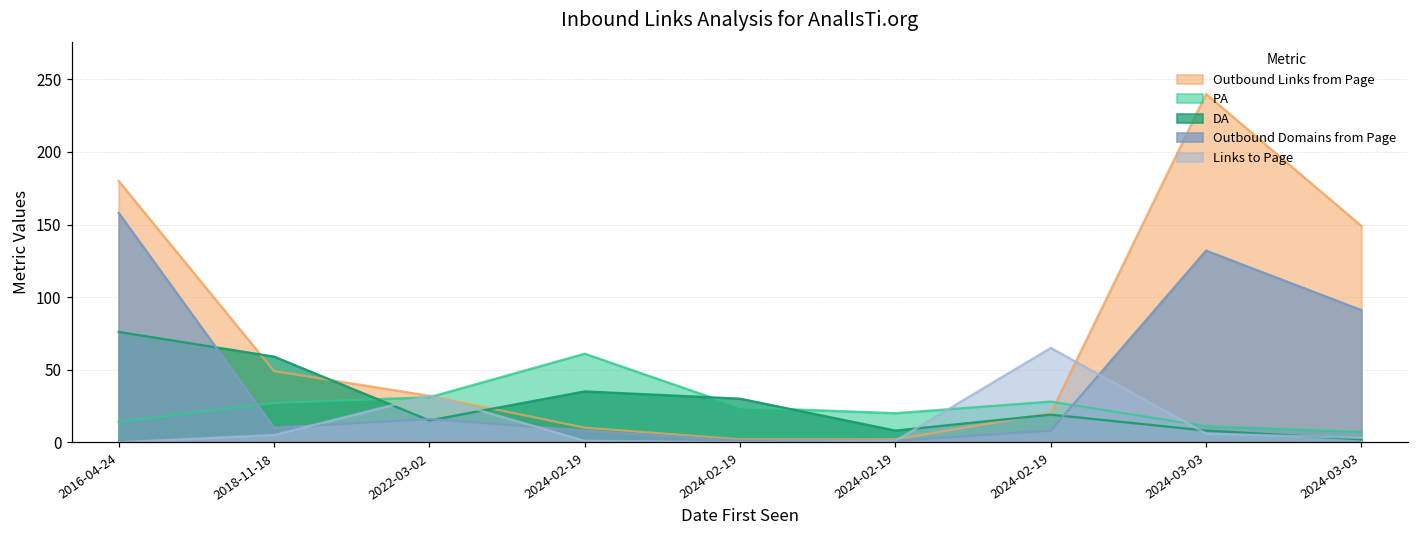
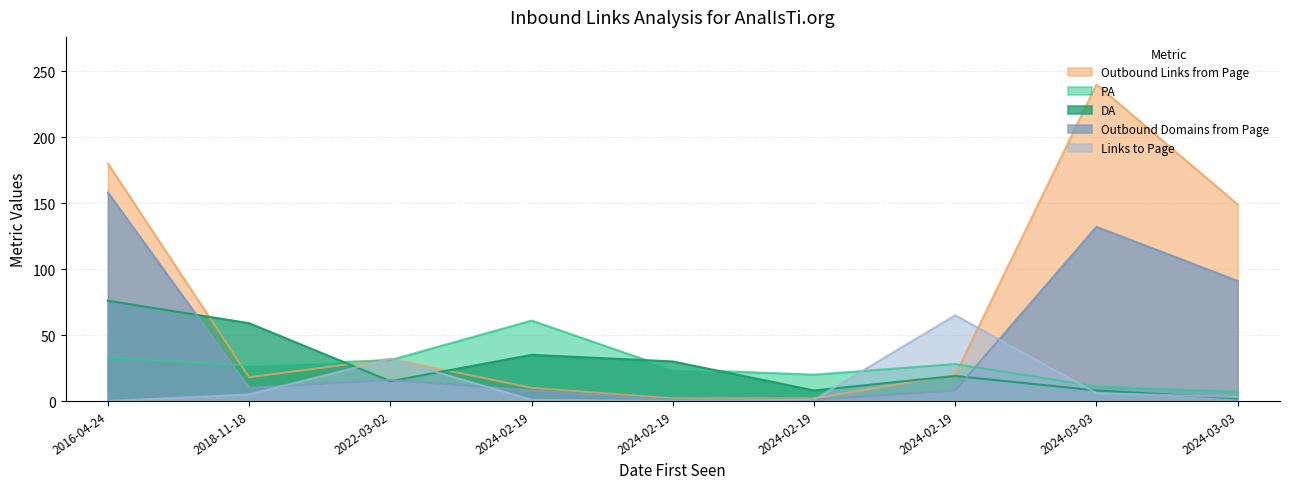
PA, 2016-04-24: 14 -> 33
Outbound Links from Page, 2018-11-18: 49 -> 18
